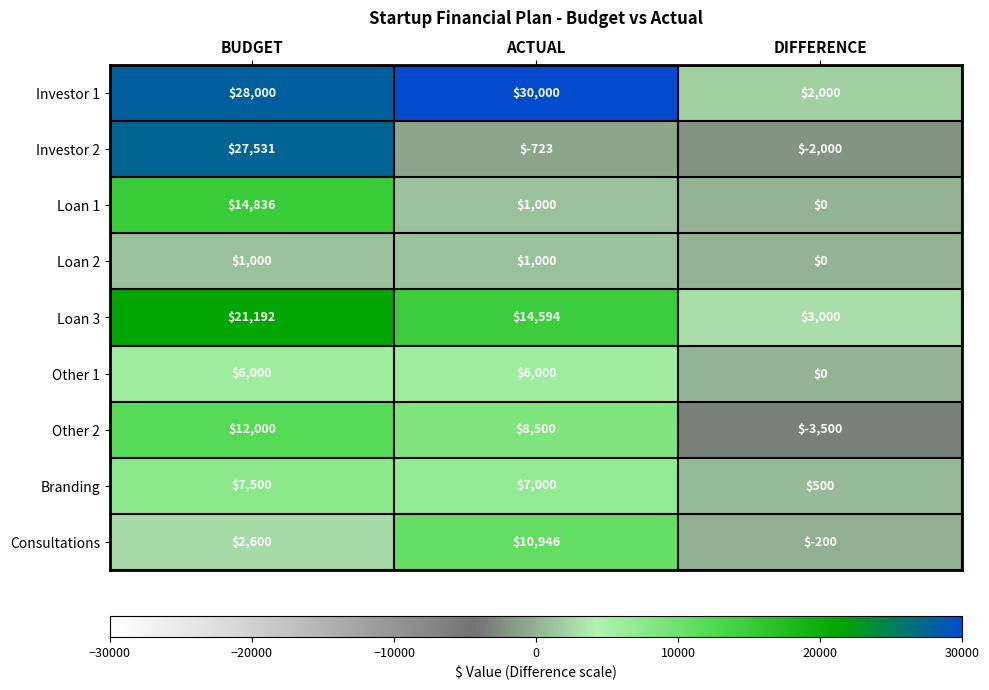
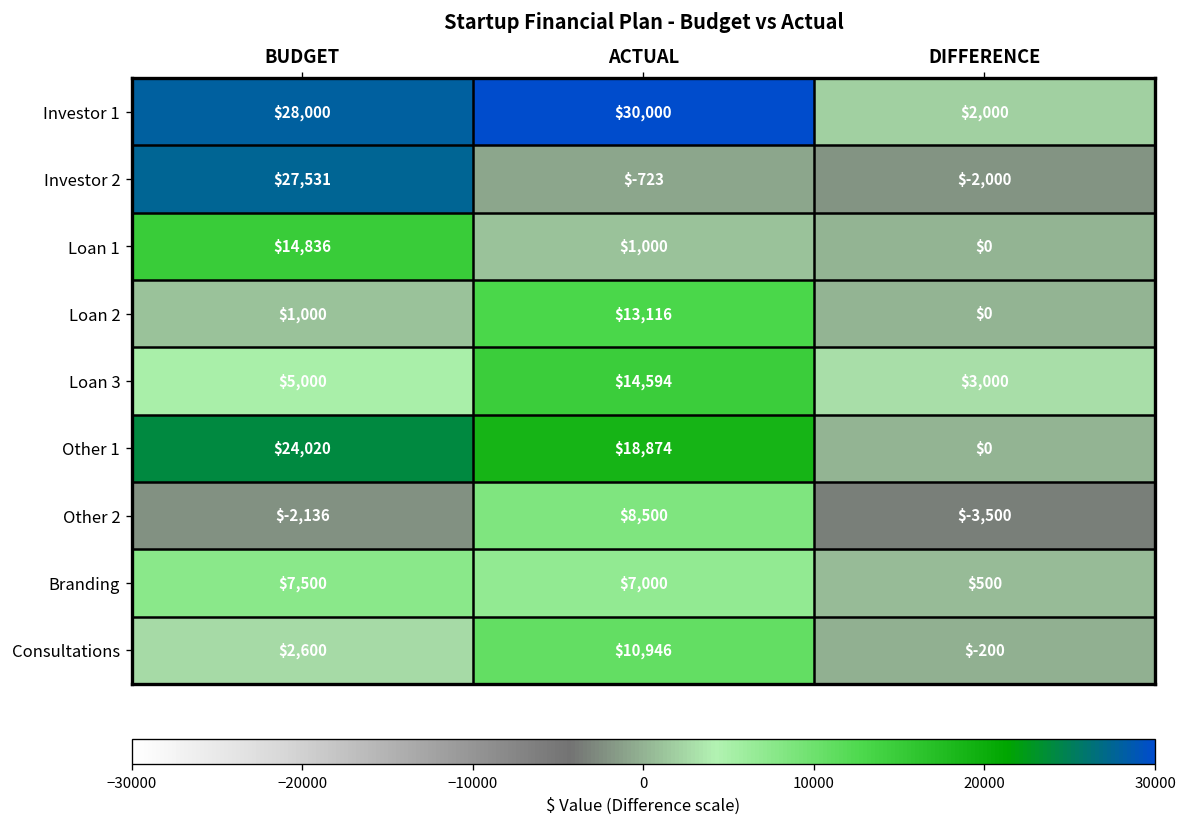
Loan 2, ACTUAL: $1,000 -> $13,116
Loan 3, BUDGET: $21,192 -> $5,000
Other 1, BUDGET: $6,000 -> $24,020
Other 1, ACTUAL: $6,000 -> $18,874
Other 2, BUDGET: $12,000 -> $-2,136
